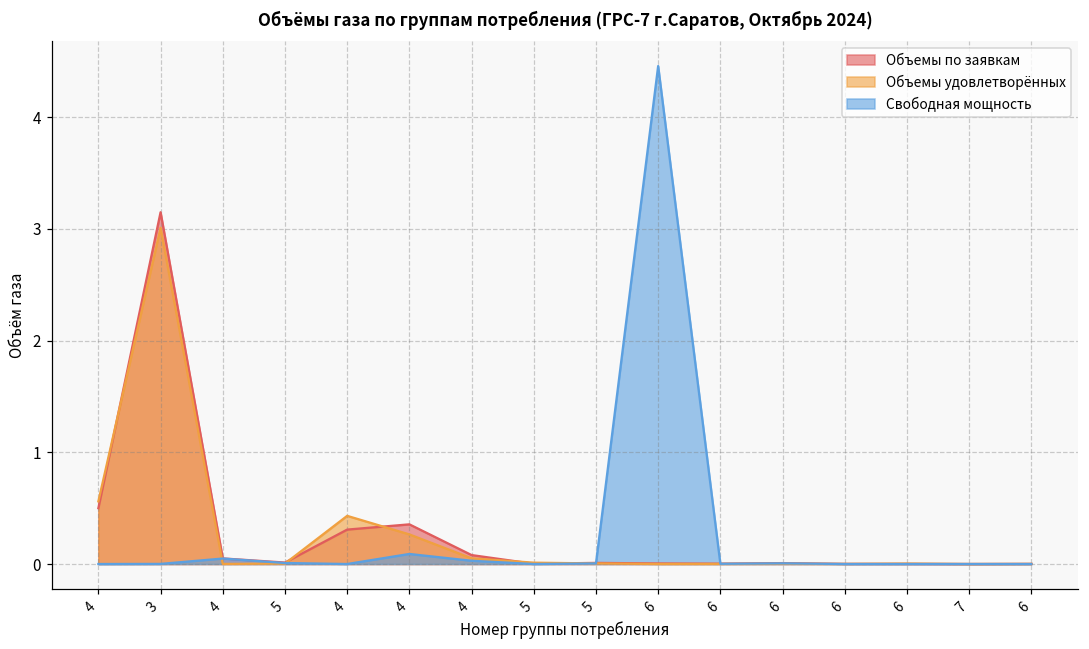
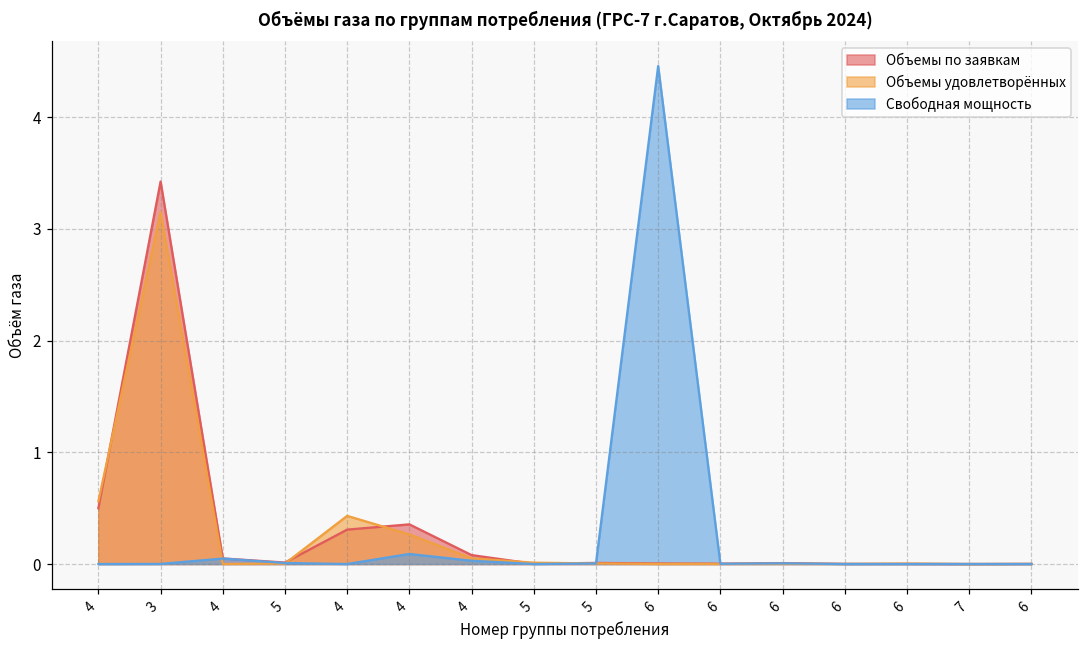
Объемы по заявкам, 3: 3.15 -> 3.42
Объемы удовлетворённых, 3: 3.01 -> 3.15
